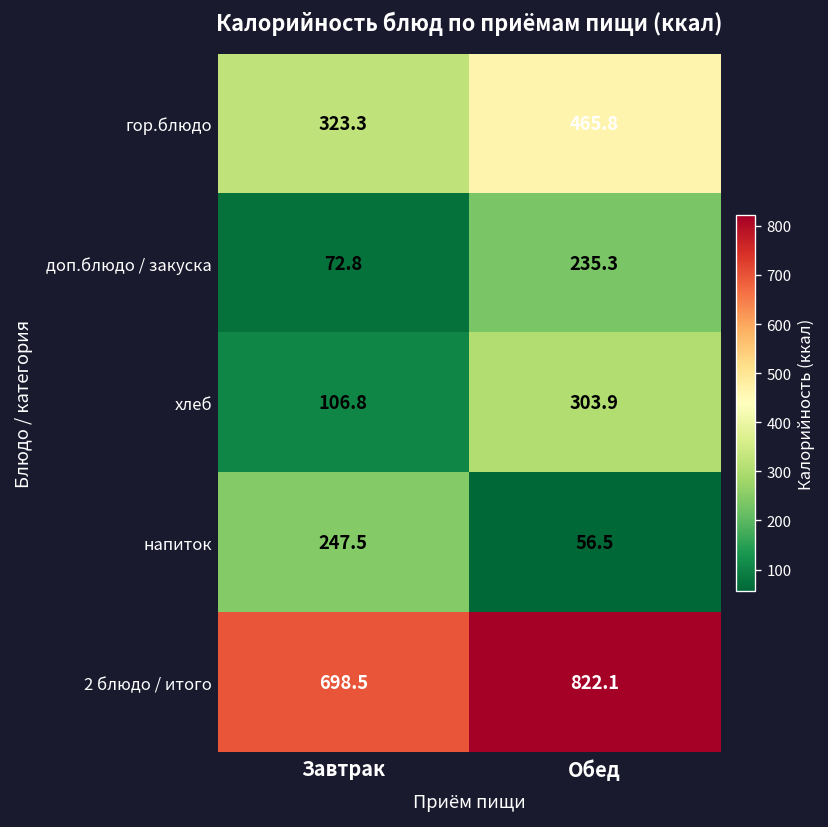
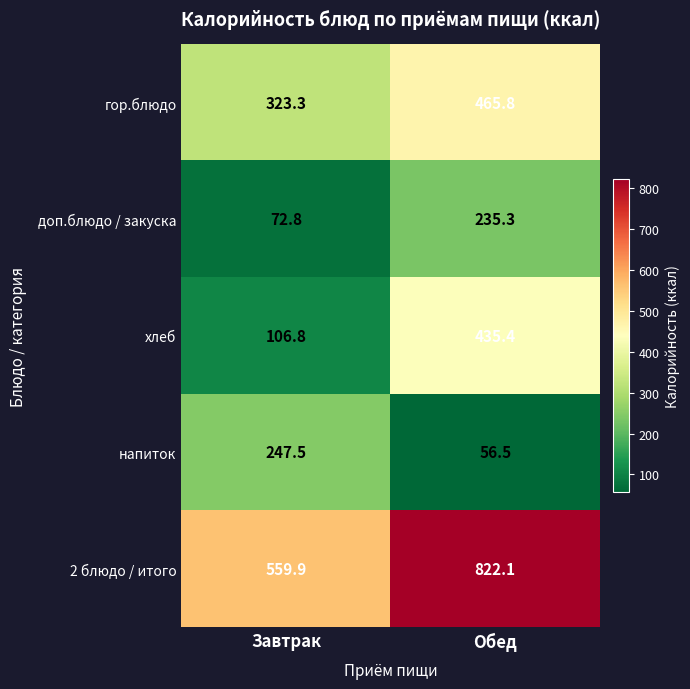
хлеб, Обед: 303.9 -> 435.4
2 блюдо / итого, Завтрак: 698.5 -> 559.9
